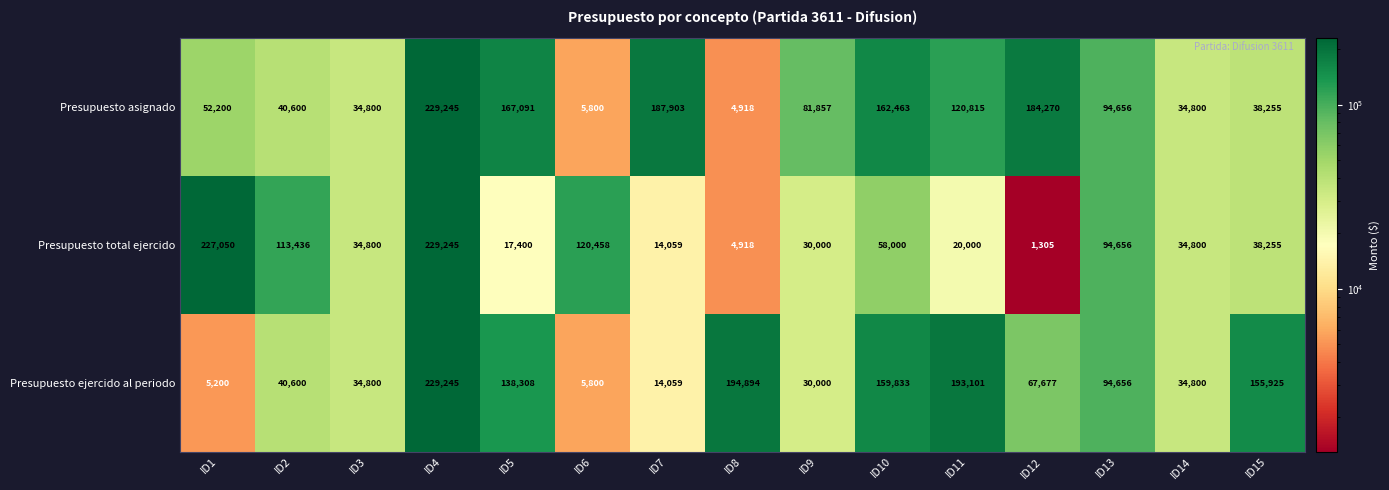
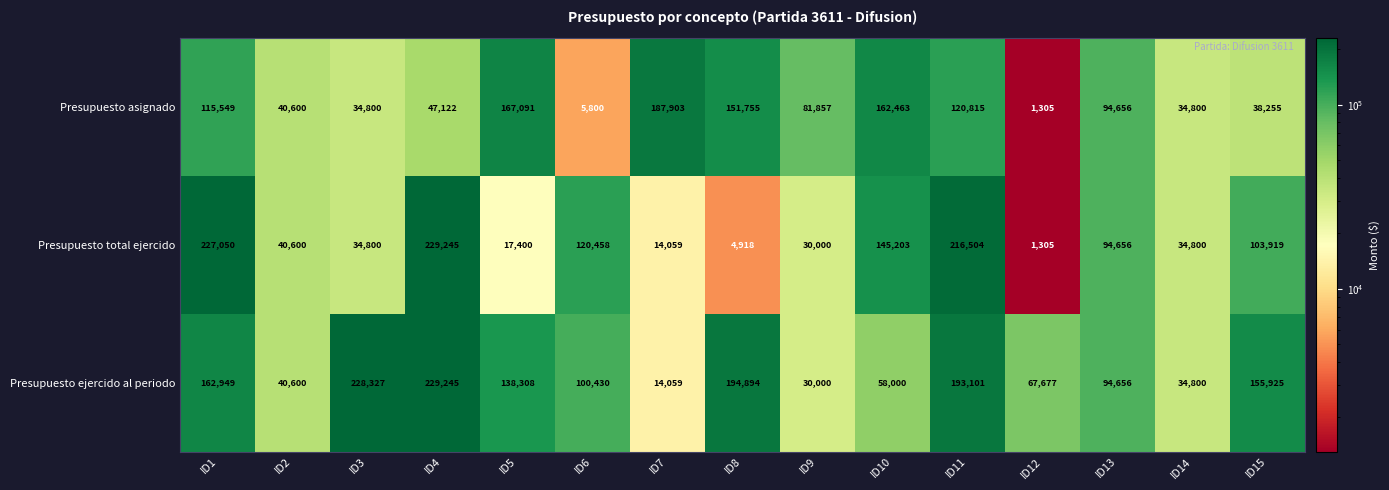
Presupuesto asignado, ID1: 52,200 -> 115,549
Presupuesto asignado, ID4: 229,245 -> 47,122
Presupuesto asignado, ID8: 4,918 -> 151,755
Presupuesto asignado, ID12: 184,270 -> 1,305
Presupuesto total ejercido, ID2: 113,436 -> 40,600
Presupuesto total ejercido, ID10: 58,000 -> 145,203
Presupuesto total ejercido, ID11: 20,000 -> 216,504
Presupuesto total ejercido, ID15: 38,255 -> 103,919
Presupuesto ejercido al periodo, ID1: 5,200 -> 162,949
Presupuesto ejercido al periodo, ID3: 34,800 -> 228,327
Presupuesto ejercido al periodo, ID6: 5,800 -> 100,430
Presupuesto ejercido al periodo, ID10: 159,833 -> 58,000
